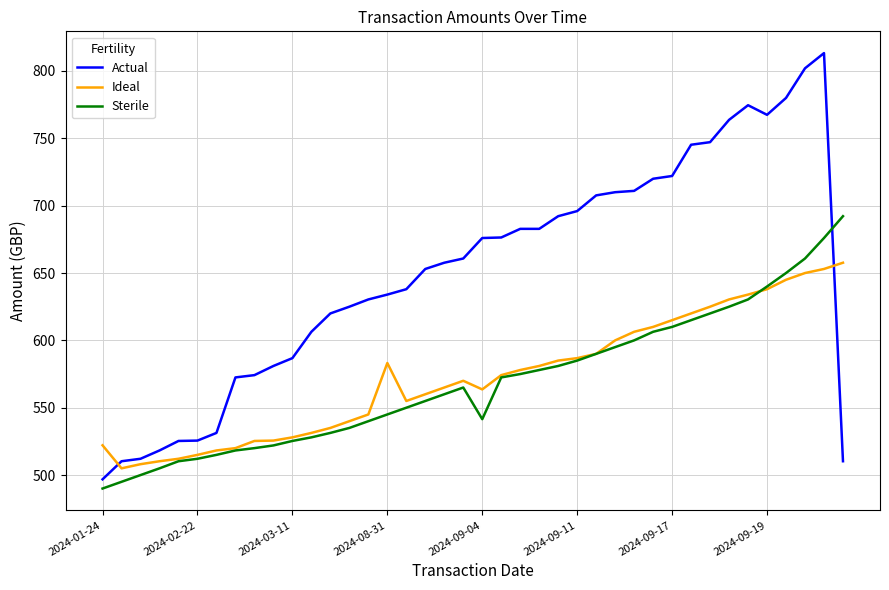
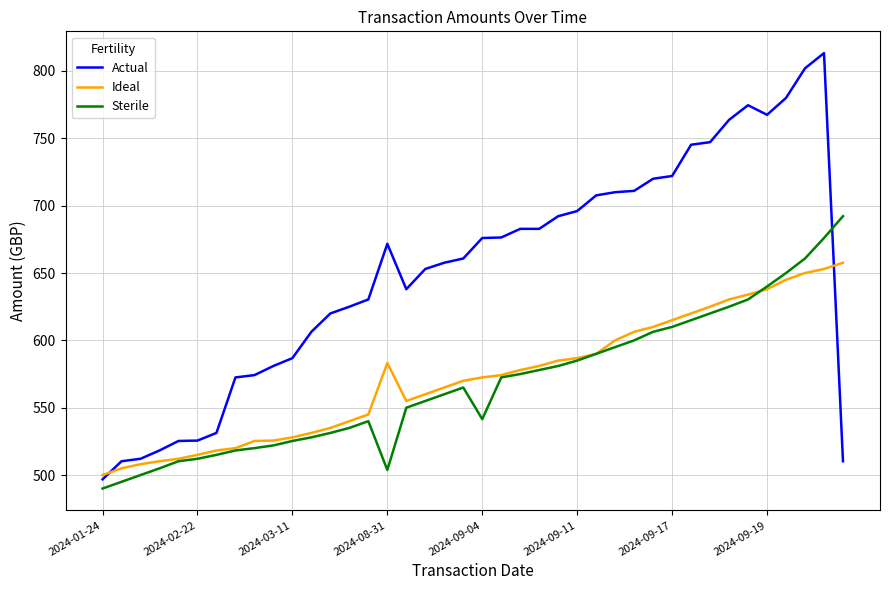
Ideal, 2024-01-24: 522 -> 500
Actual, 2024-08-31: 634 -> 672
Sterile, 2024-08-31: 545 -> 504
Ideal, 2024-09-04: 564 -> 573
